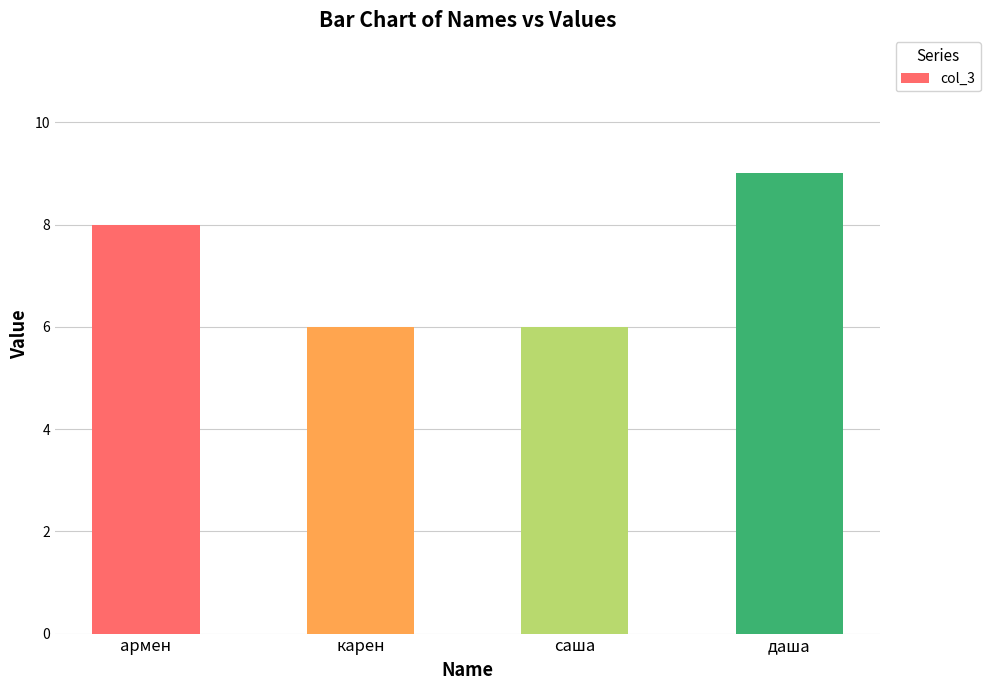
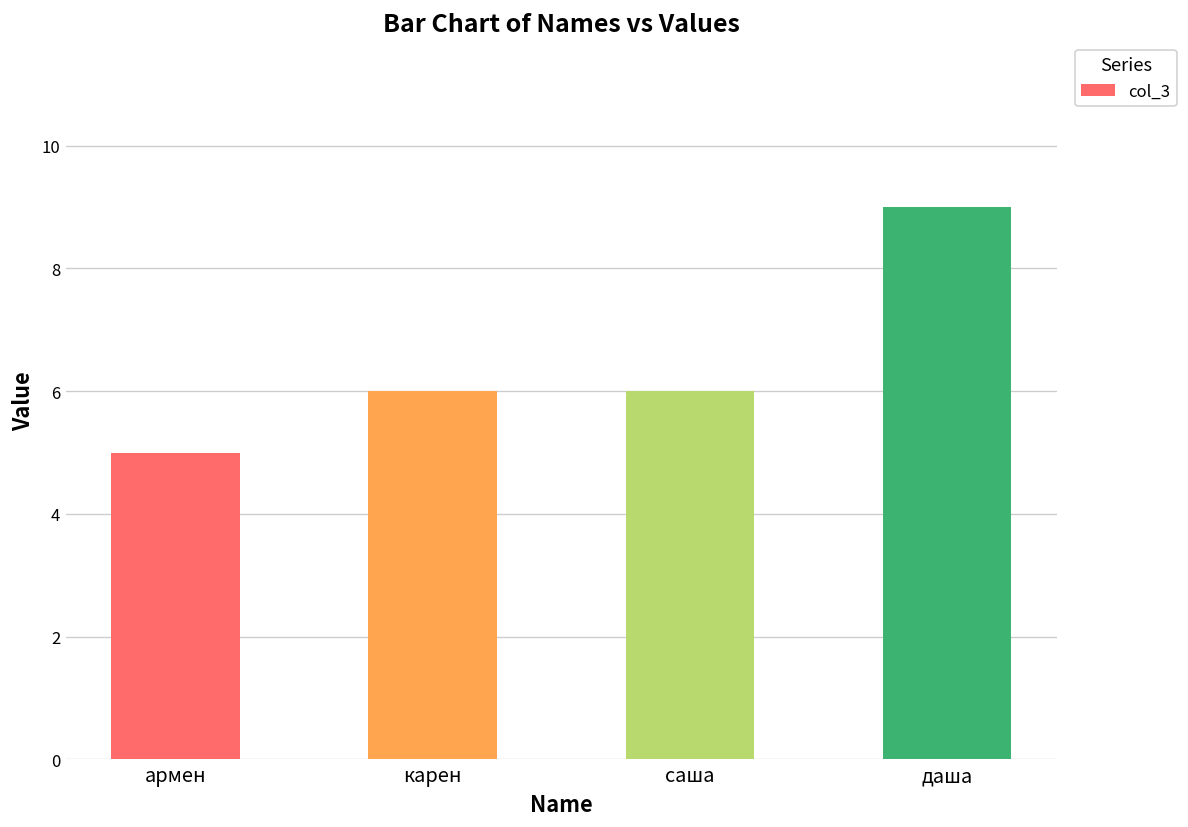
армен: 8 -> 5
